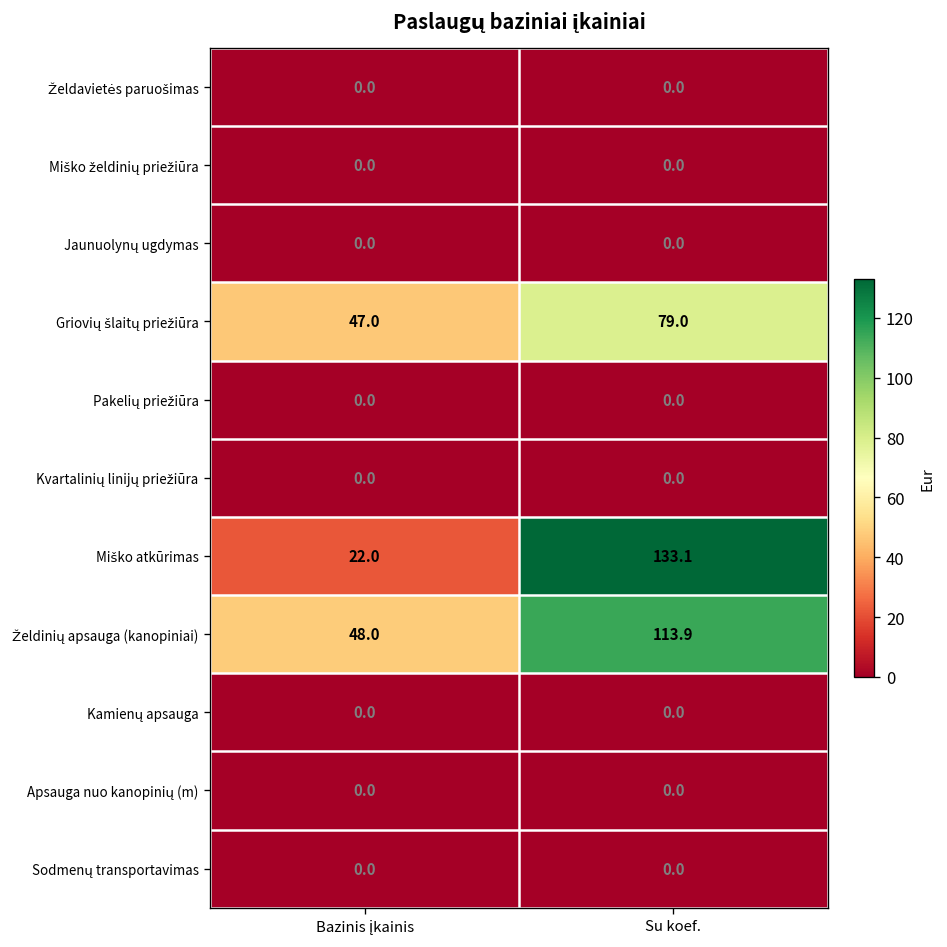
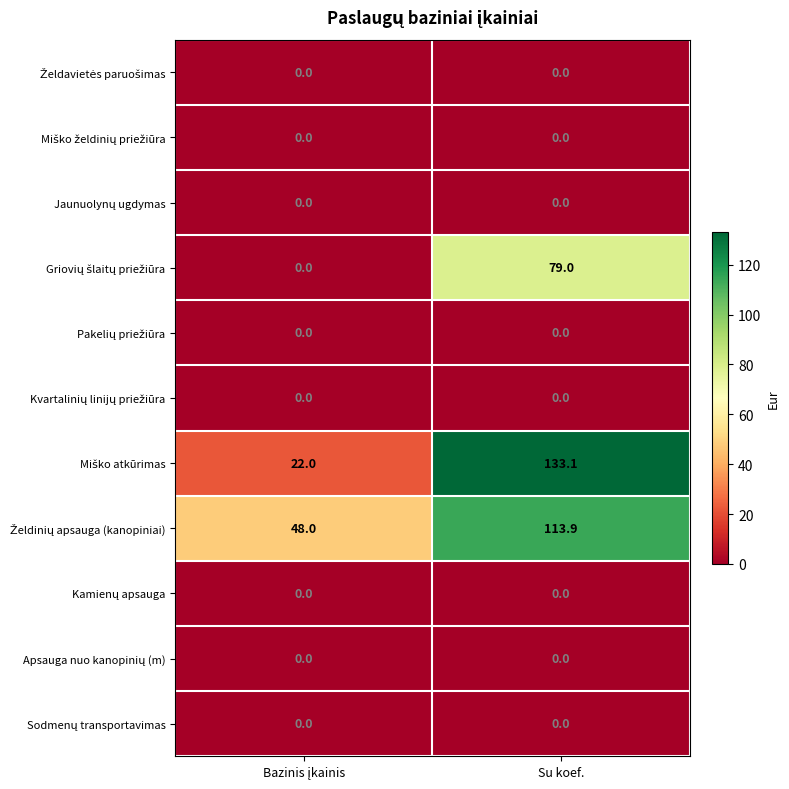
Griovių šlaitų priežiūra, Bazinis įkainis: 47.0 -> 0.0
